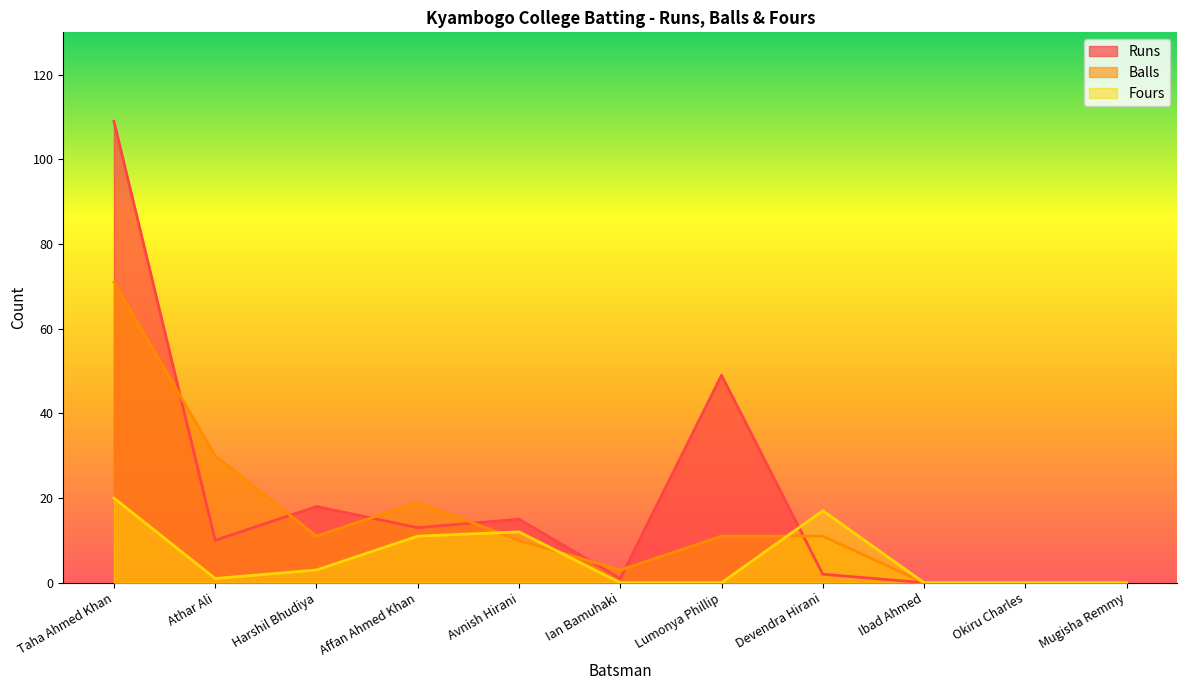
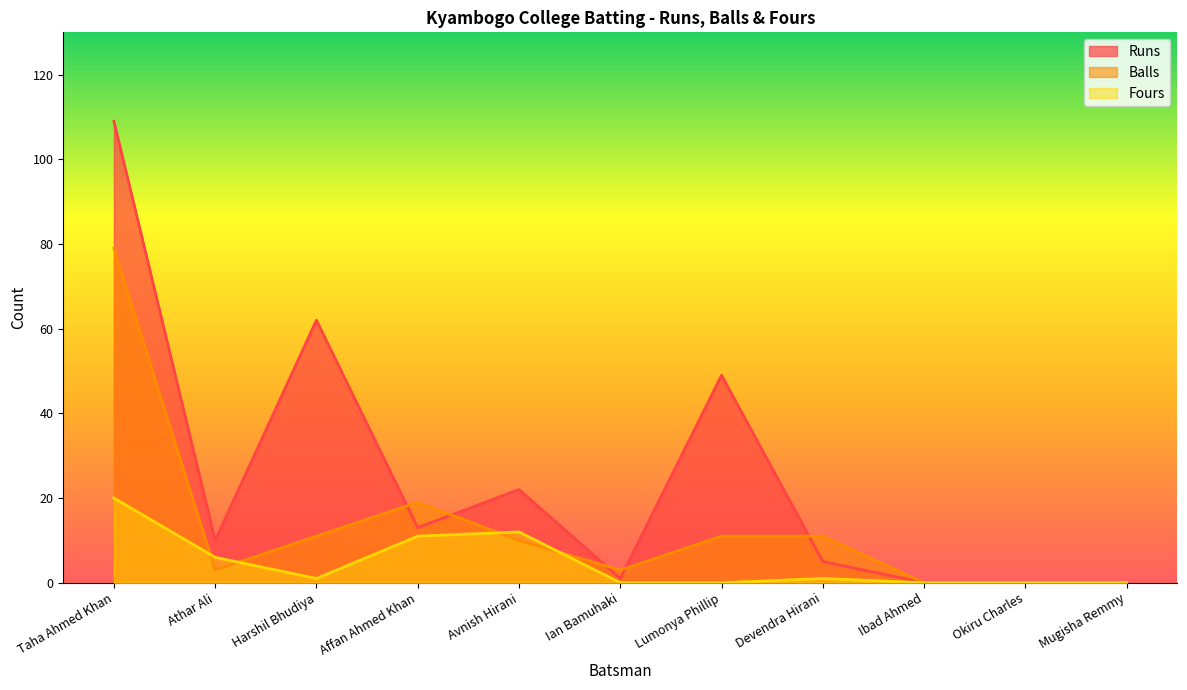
Balls, Taha Ahmed Khan: 71 -> 79
Balls, Athar Ali: 30 -> 3
Fours, Athar Ali: 1 -> 6
Runs, Harshil Bhudiya: 18 -> 62
Fours, Harshil Bhudiya: 3 -> 1
Runs, Avnish Hirani: 15 -> 22
Runs, Devendra Hirani: 2 -> 5
Fours, Devendra Hirani: 17 -> 1
